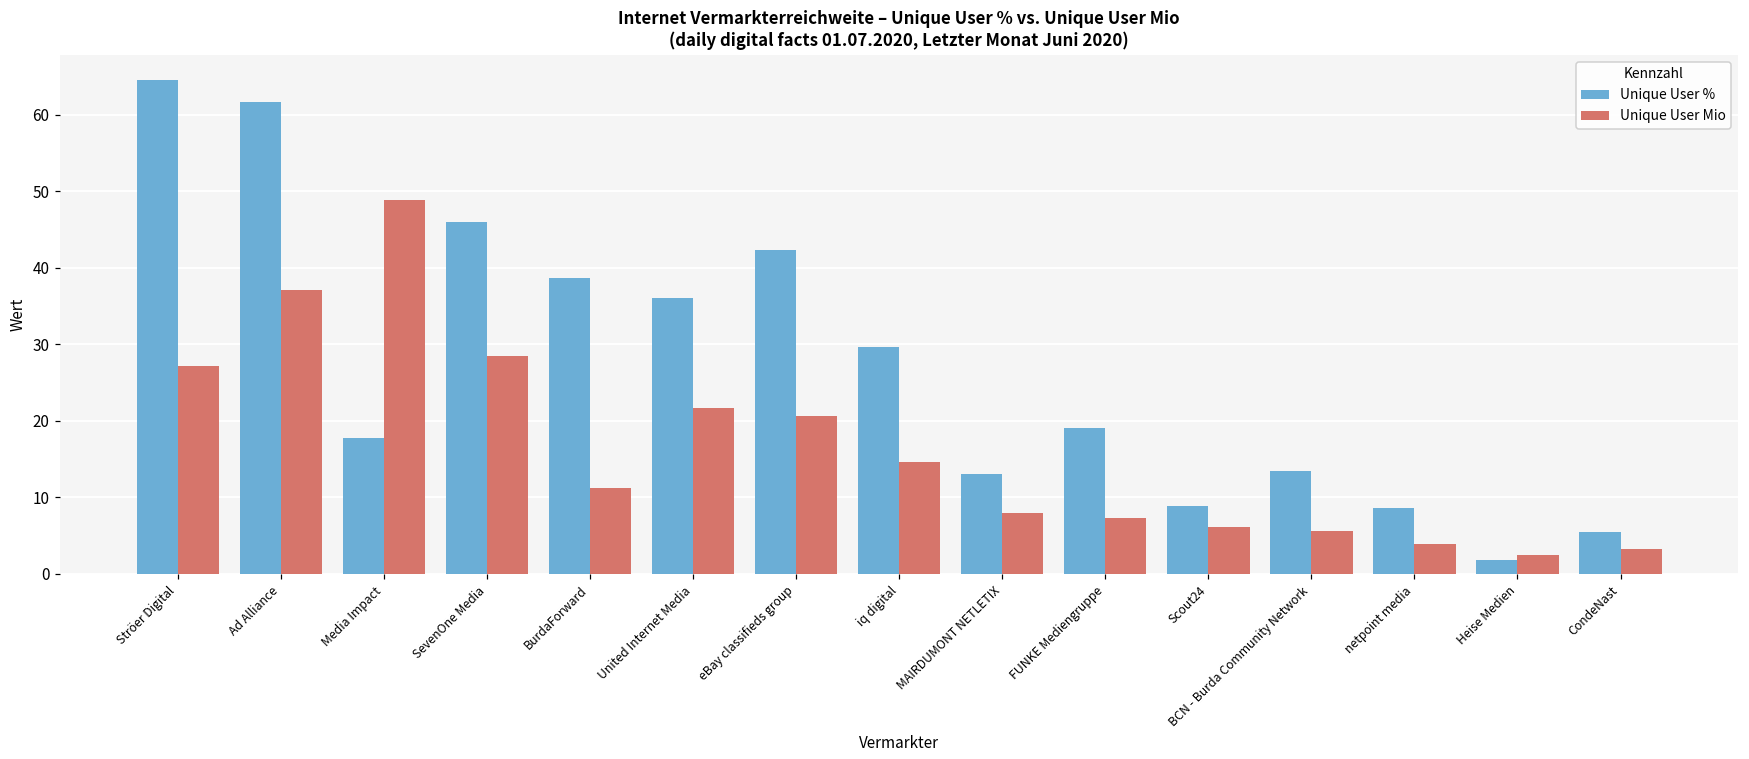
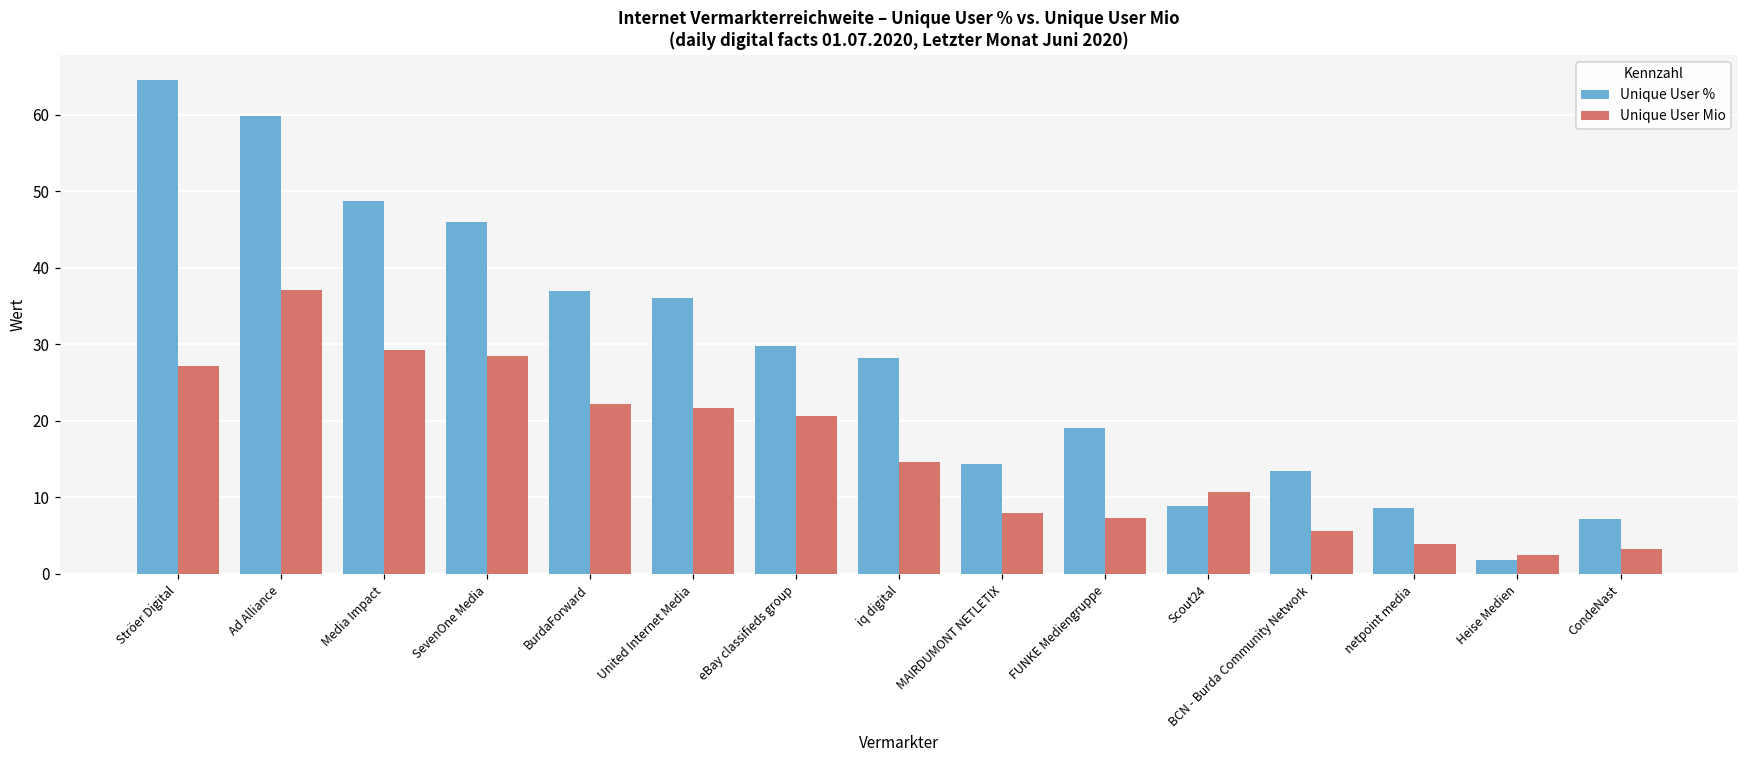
Unique User %, Ad Alliance: 62 -> 60
Unique User %, Media Impact: 18 -> 49
Unique User Mio, Media Impact: 49 -> 29
Unique User %, BurdaForward: 39 -> 37
Unique User Mio, BurdaForward: 11 -> 22
Unique User %, eBay classifieds group: 42 -> 30
Unique User %, iq digital: 30 -> 28
Unique User %, MAIRDUMONT NETLETIX: 13 -> 14
Unique User Mio, Scout24: 6 -> 11
Unique User %, CondeNast: 5 -> 7
